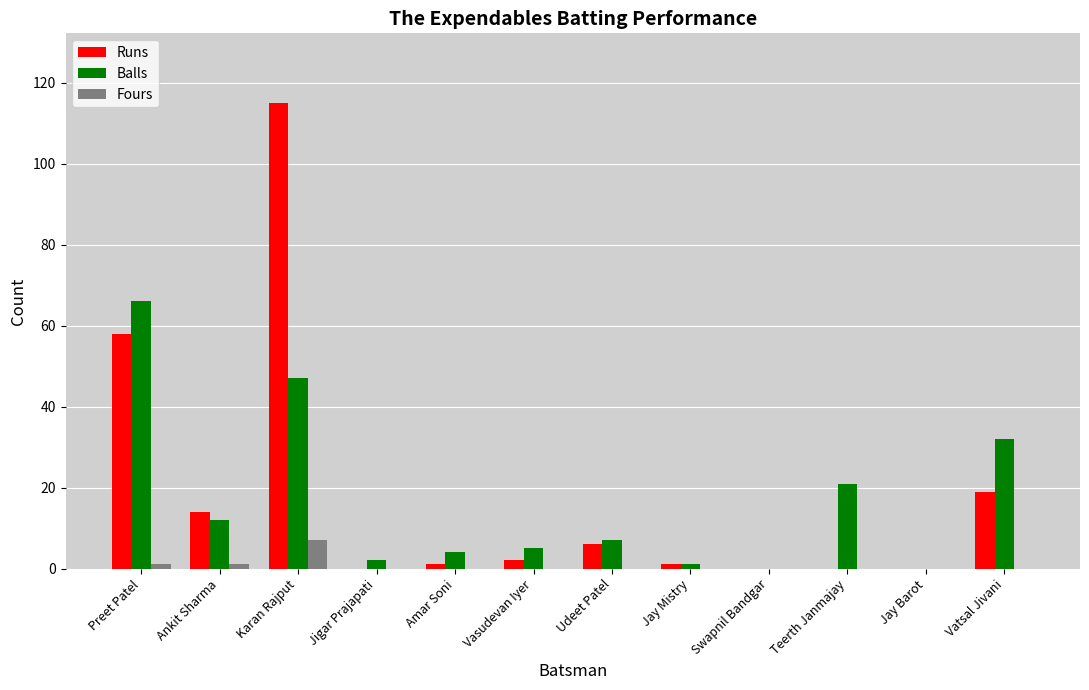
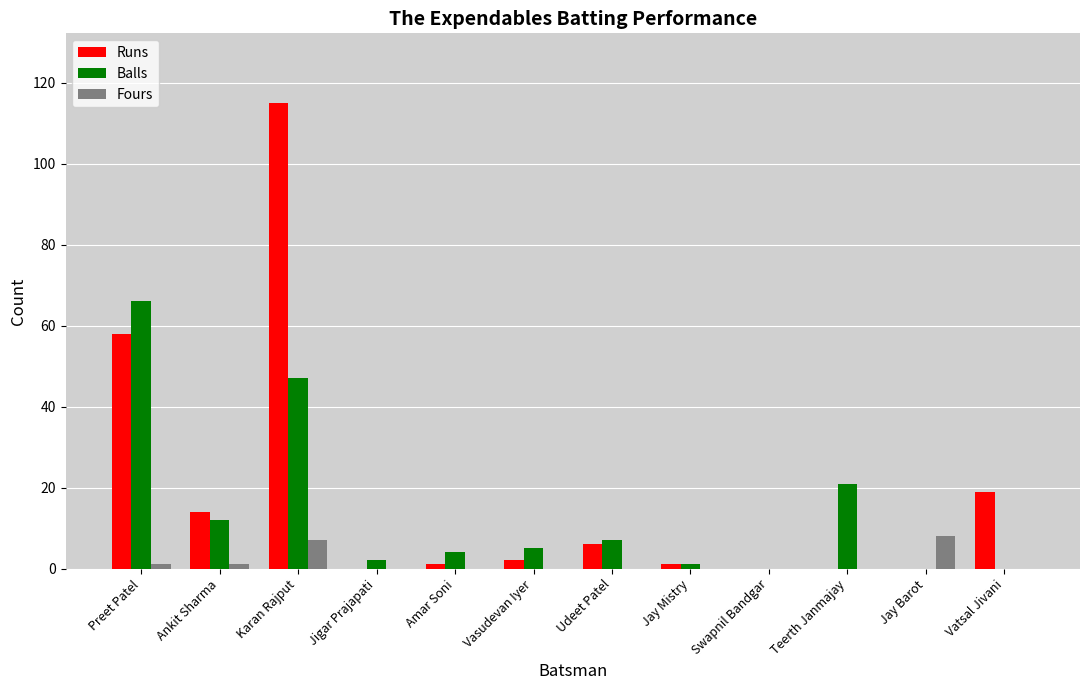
Fours, Jay Barot: 0 -> 8
Balls, Vatsal Jivani: 32 -> 0
